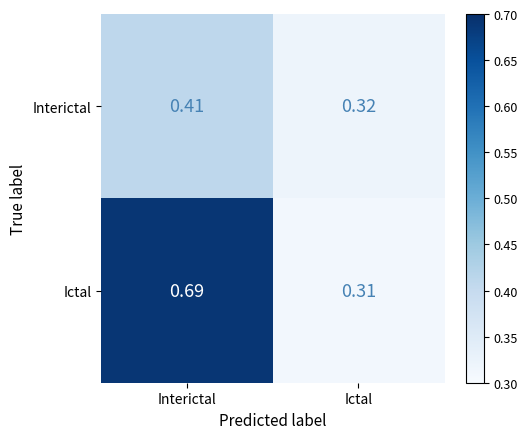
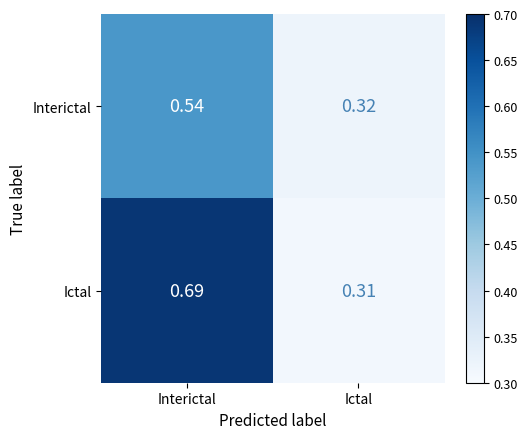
Interictal, Interictal: 0.41 -> 0.54
